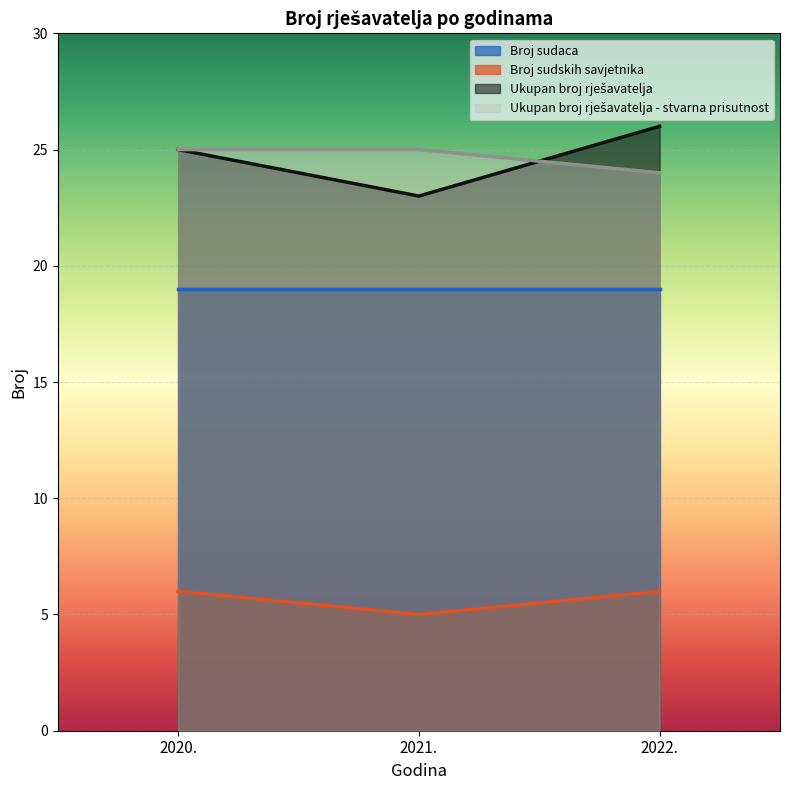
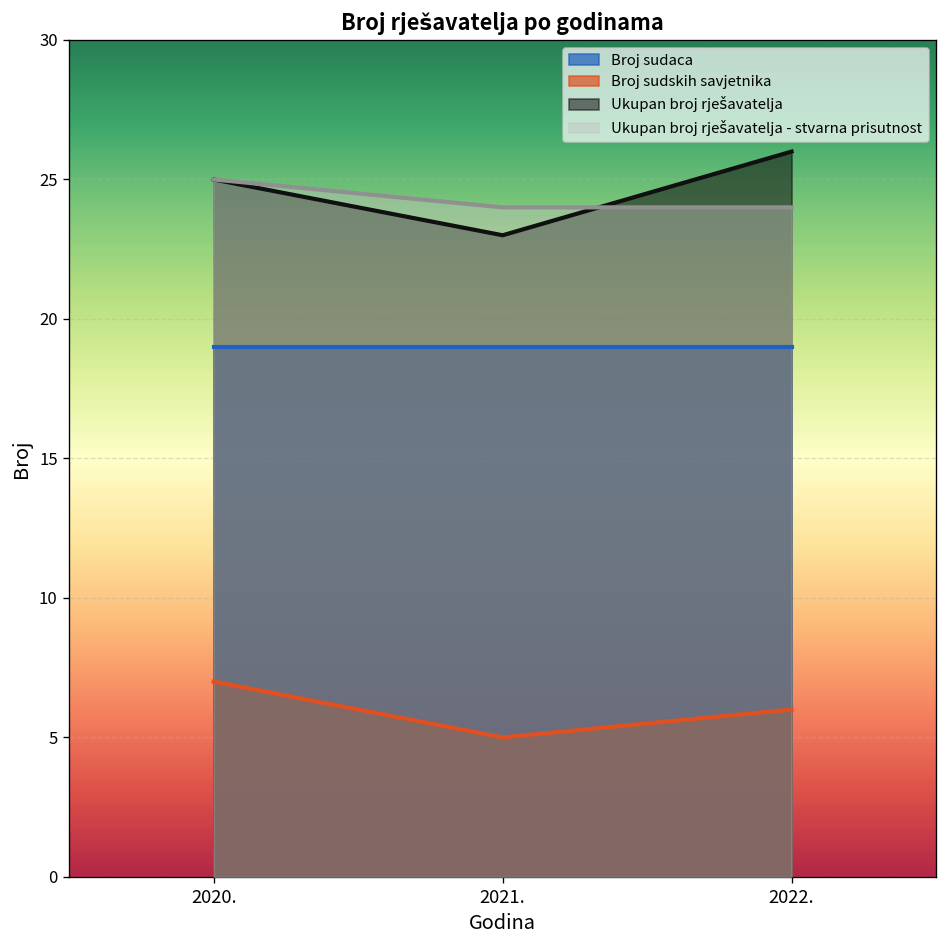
Broj sudskih savjetnika, 2020.: 6 -> 7
Ukupan broj rješavatelja - stvarna prisutnost, 2021.: 25 -> 24
